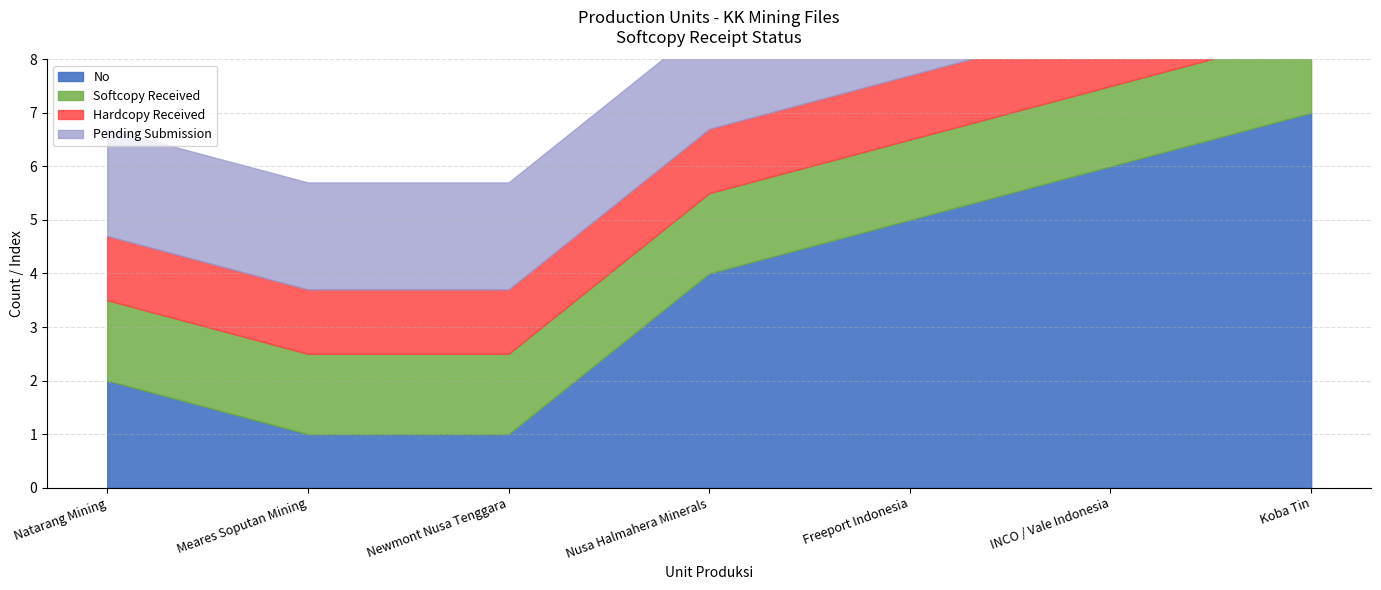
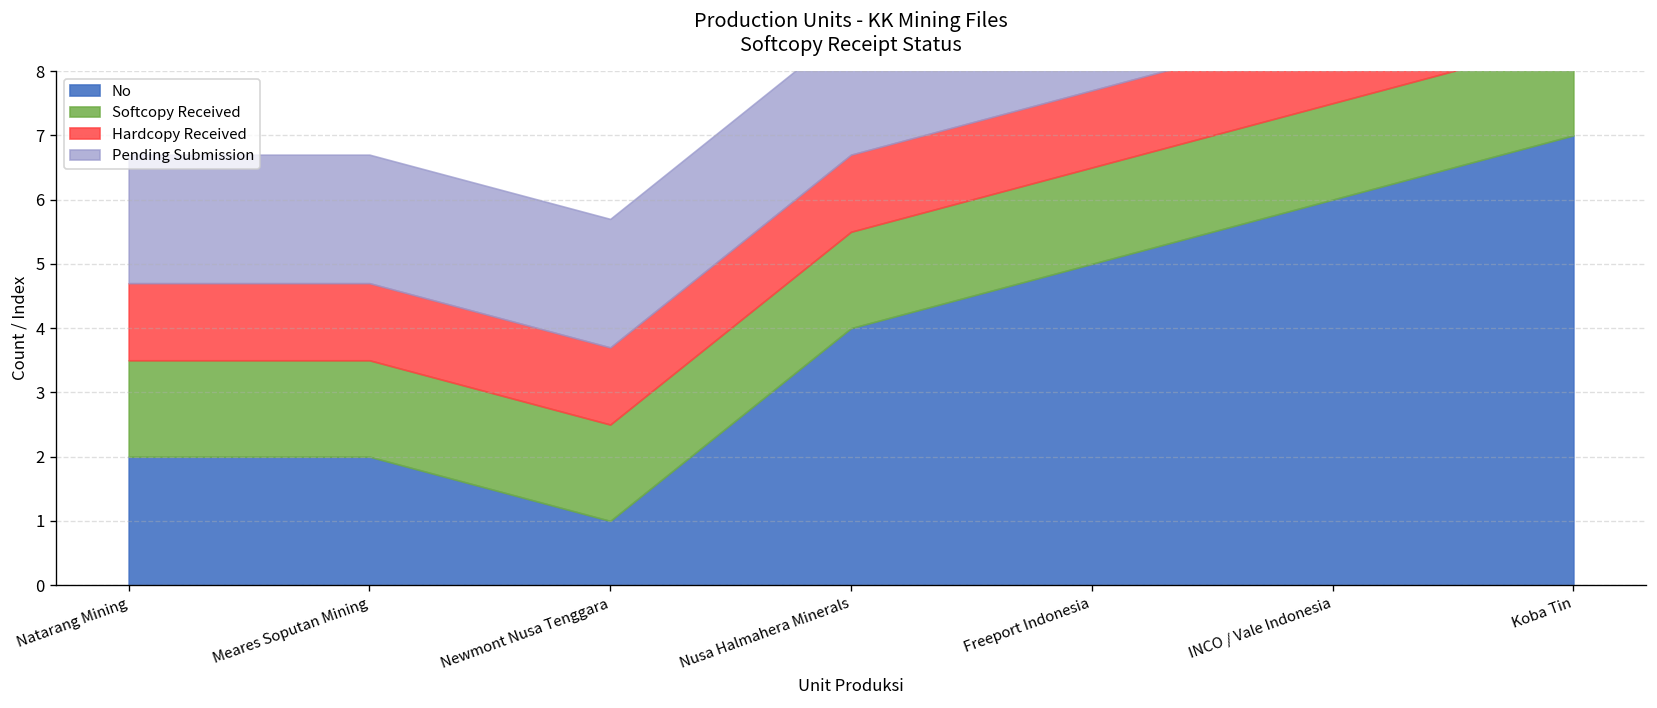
No, Meares Soputan Mining: 1 -> 2
